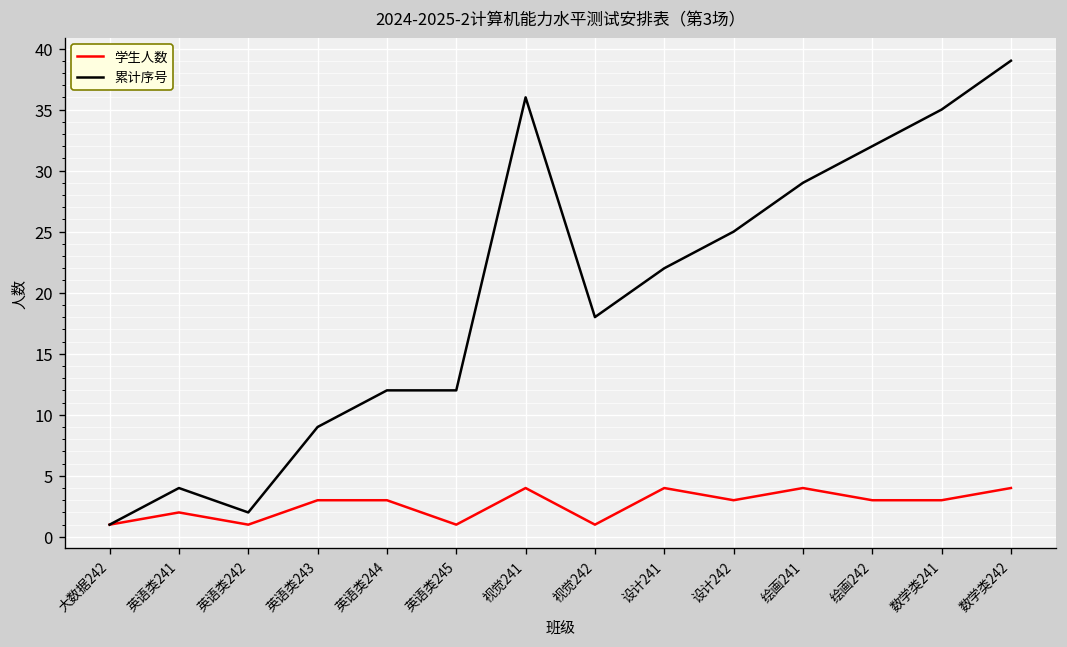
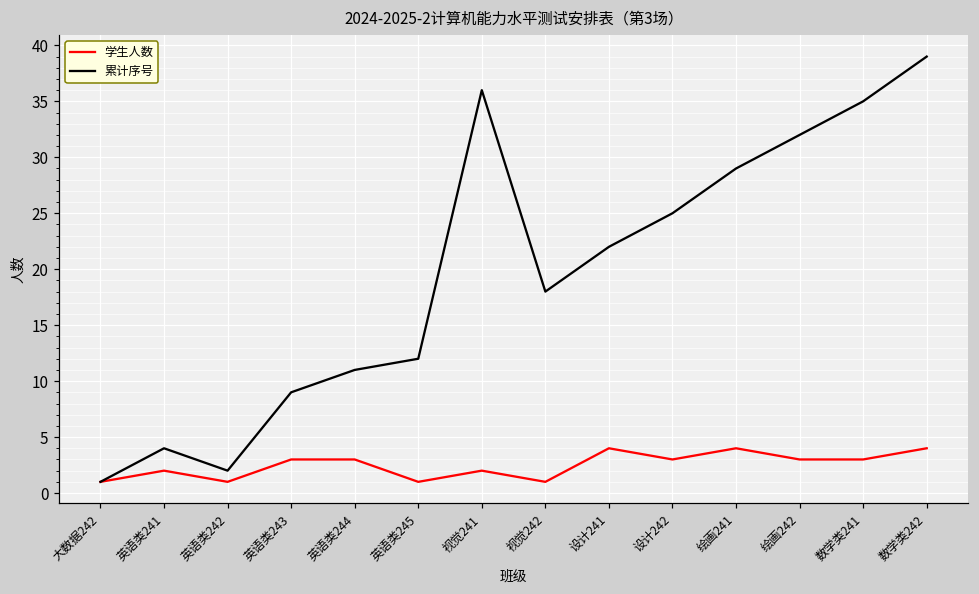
累计序号, 英语类244: 12 -> 11
学生人数, 视觉241: 4 -> 2
